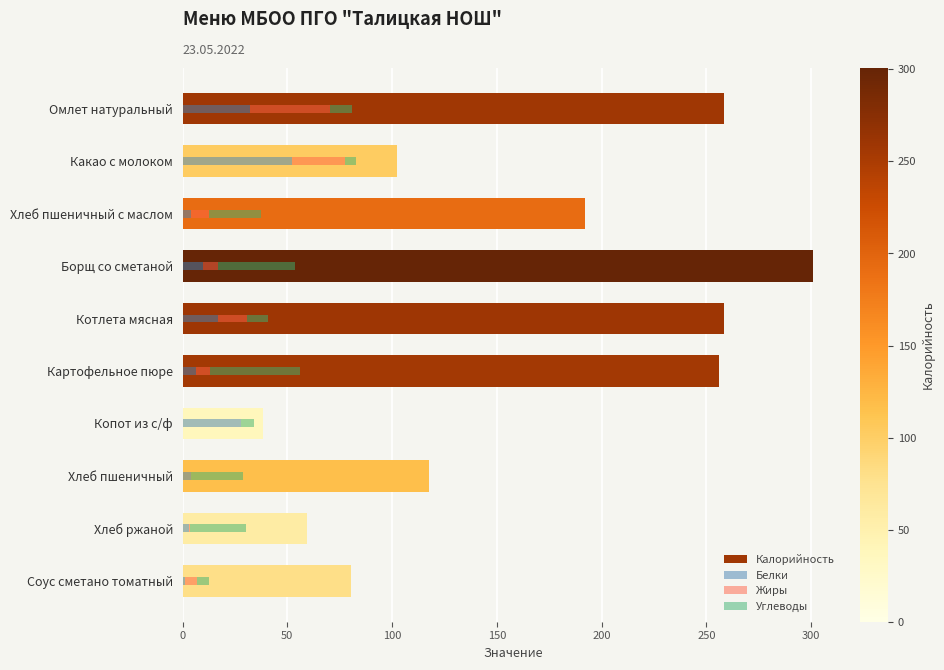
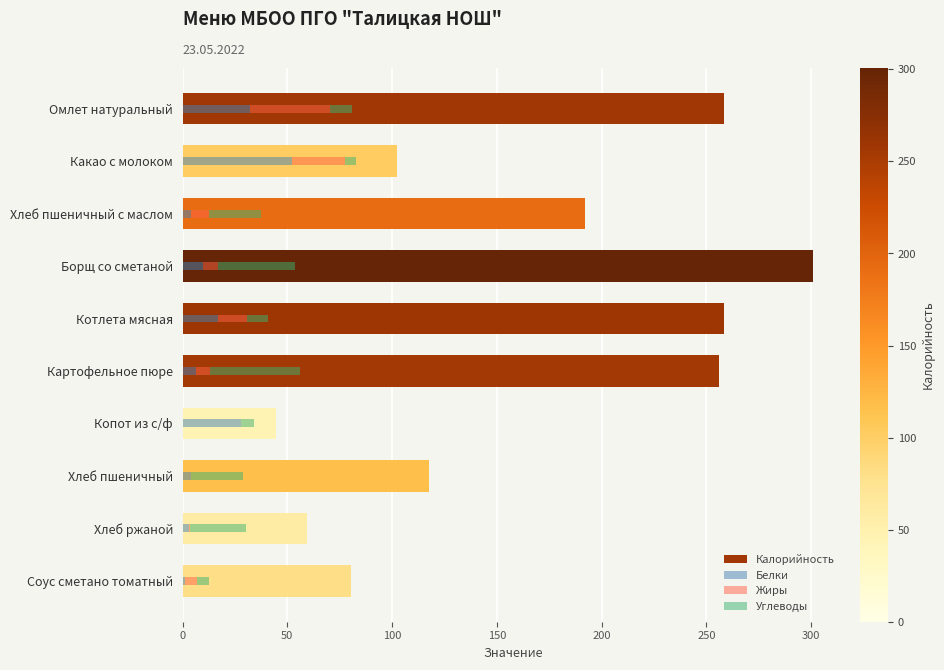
Калорийность, Копот из с/ф: 39 -> 45
